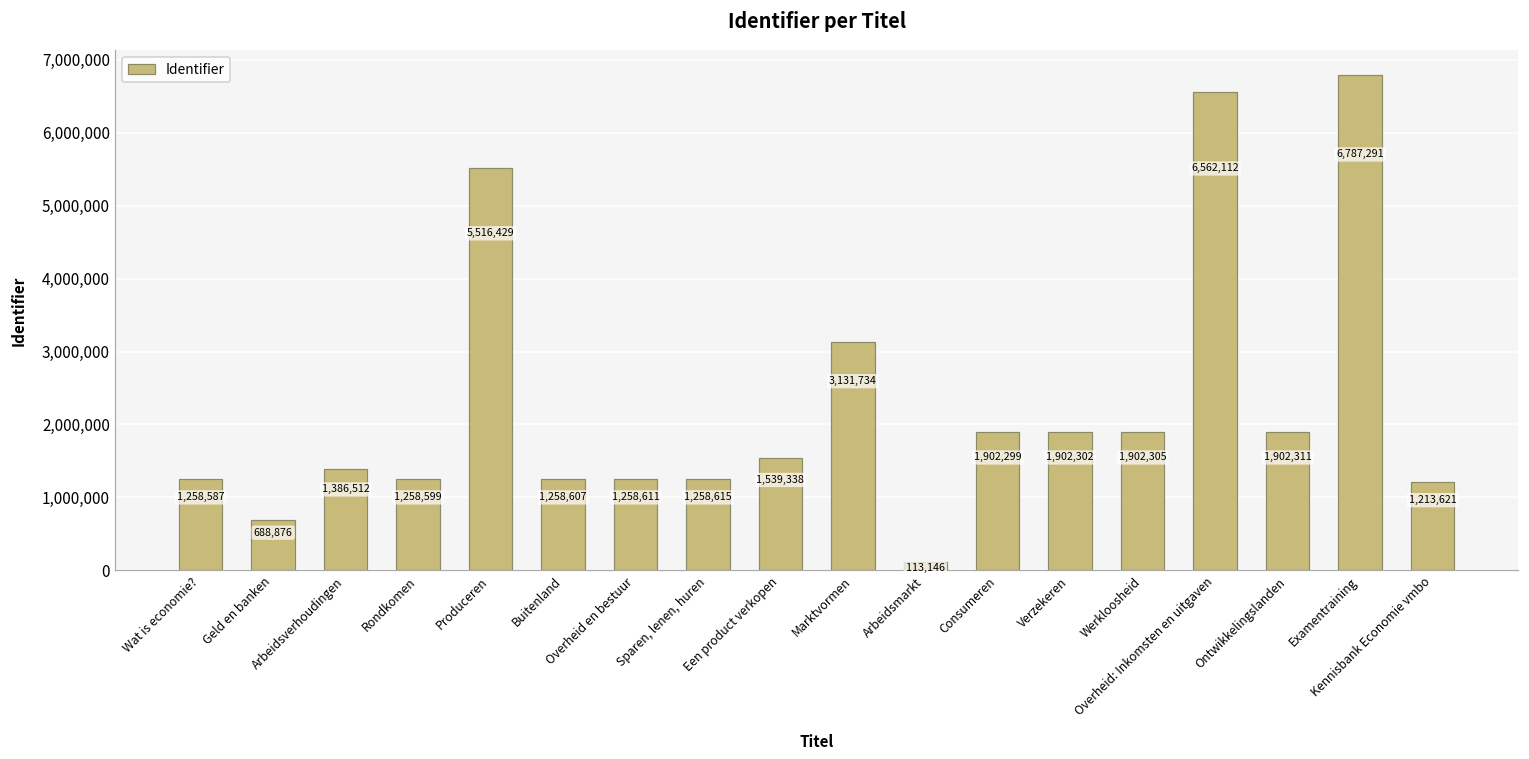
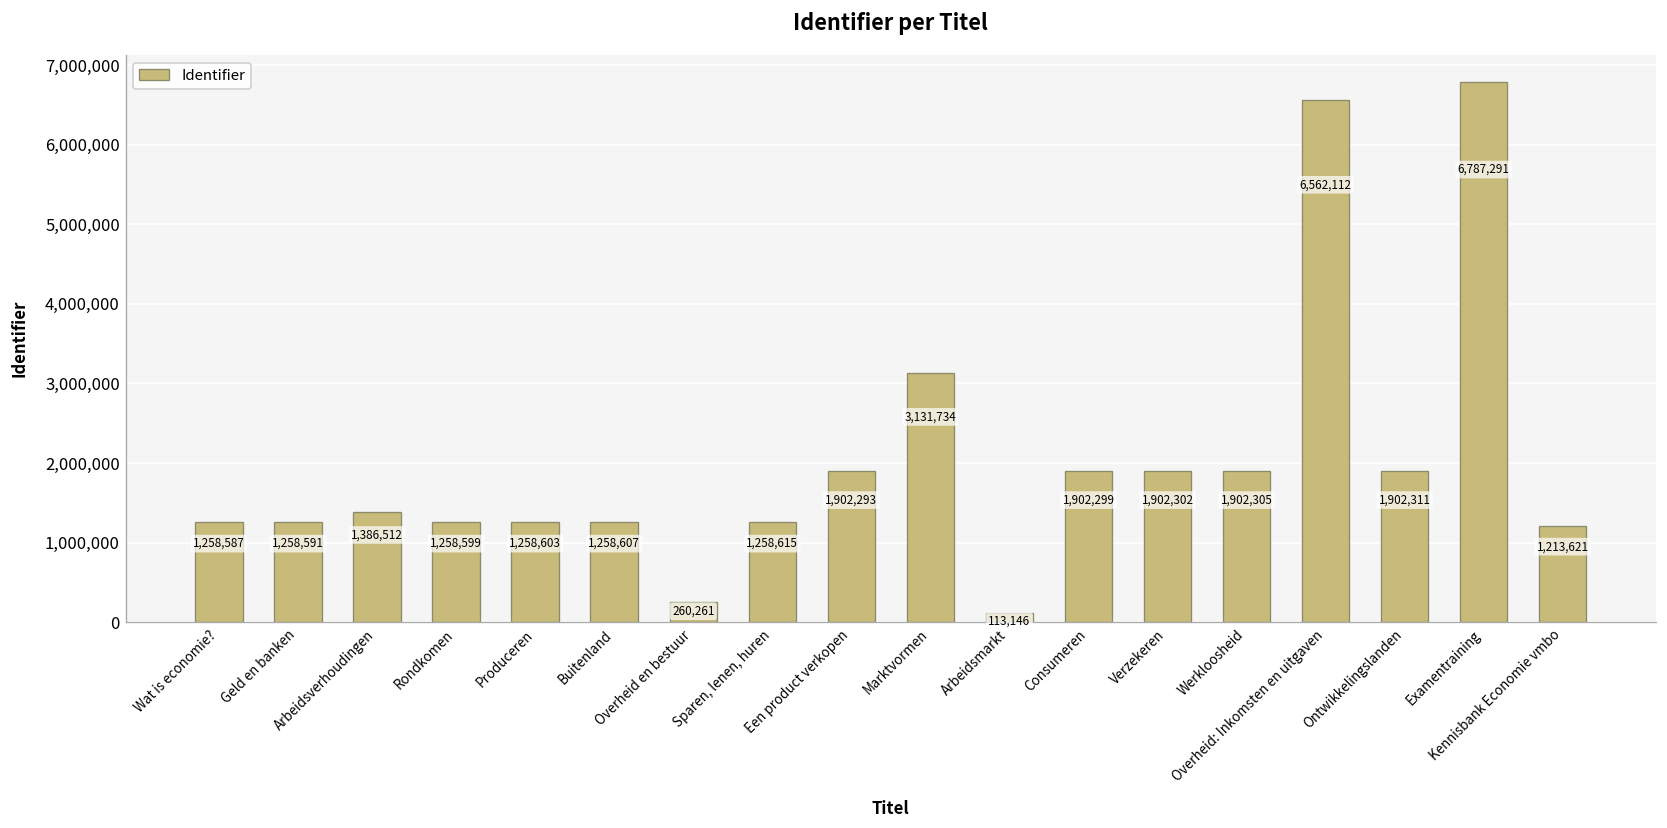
Geld en banken: 688,876 -> 1,258,591
Produceren: 5,516,429 -> 1,258,603
Overheid en bestuur: 1,258,611 -> 260,261
Een product verkopen: 1,539,338 -> 1,902,293
